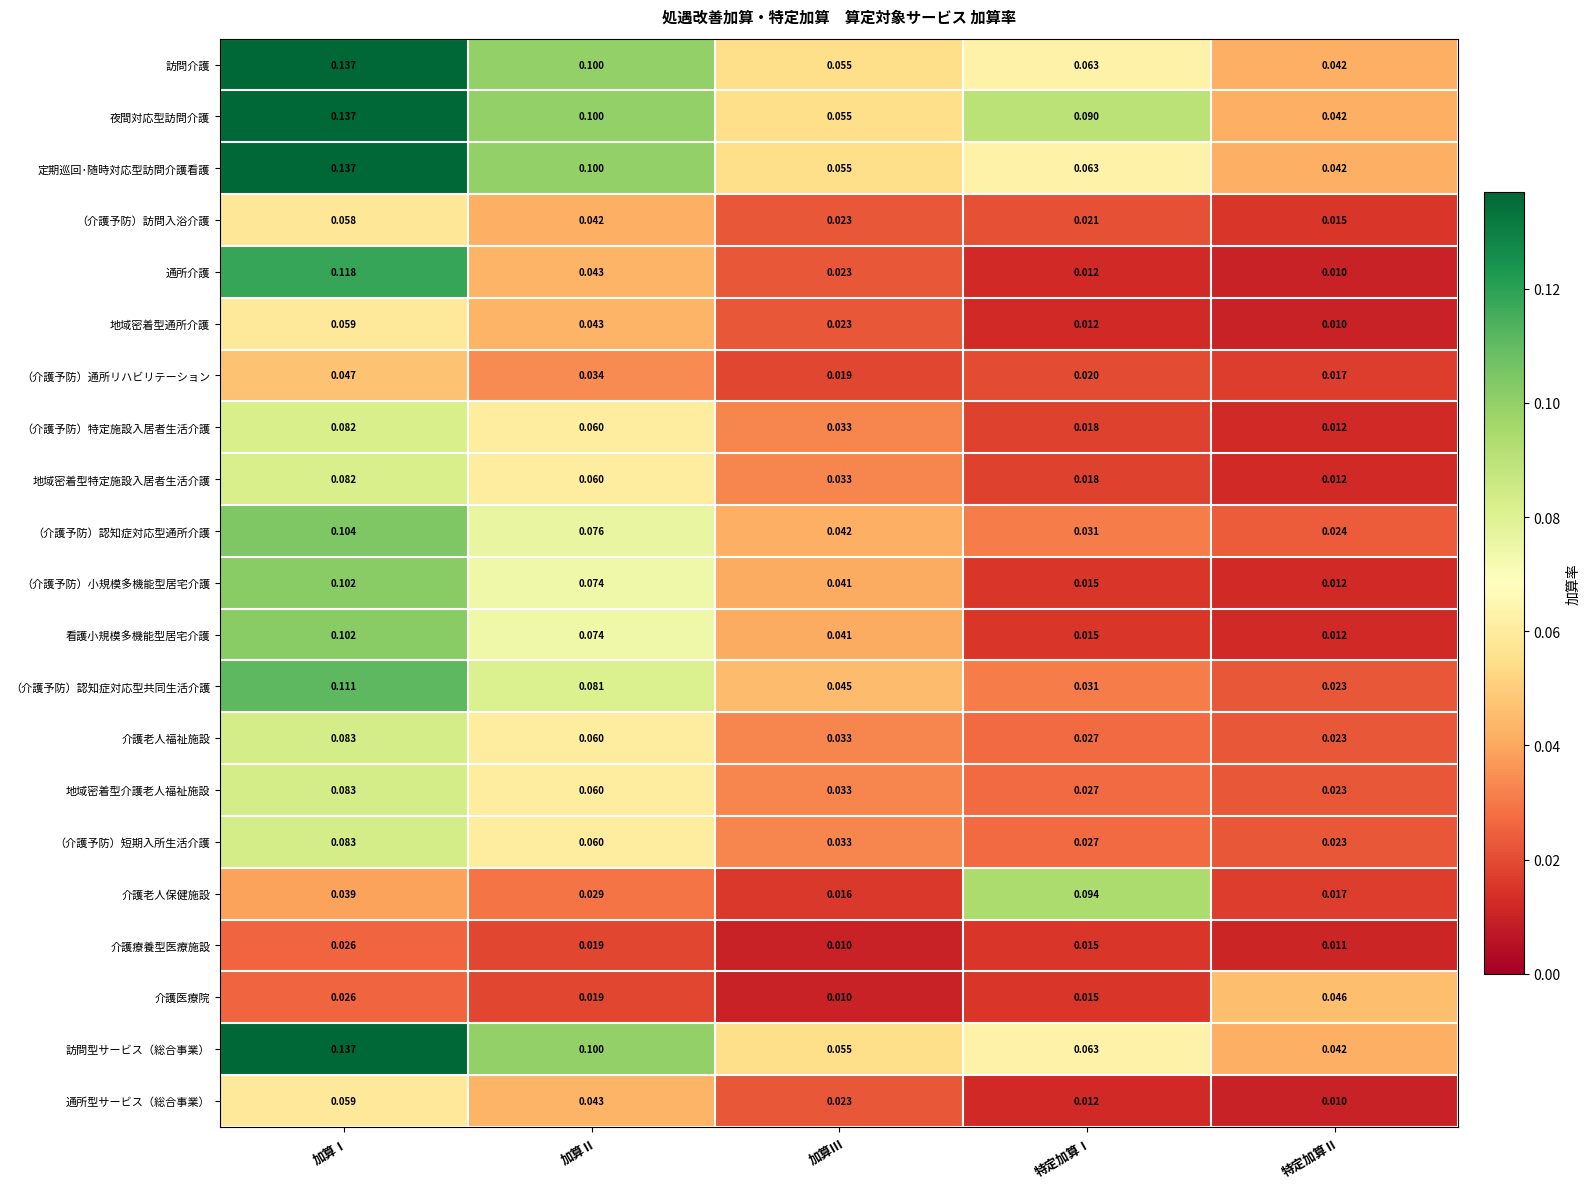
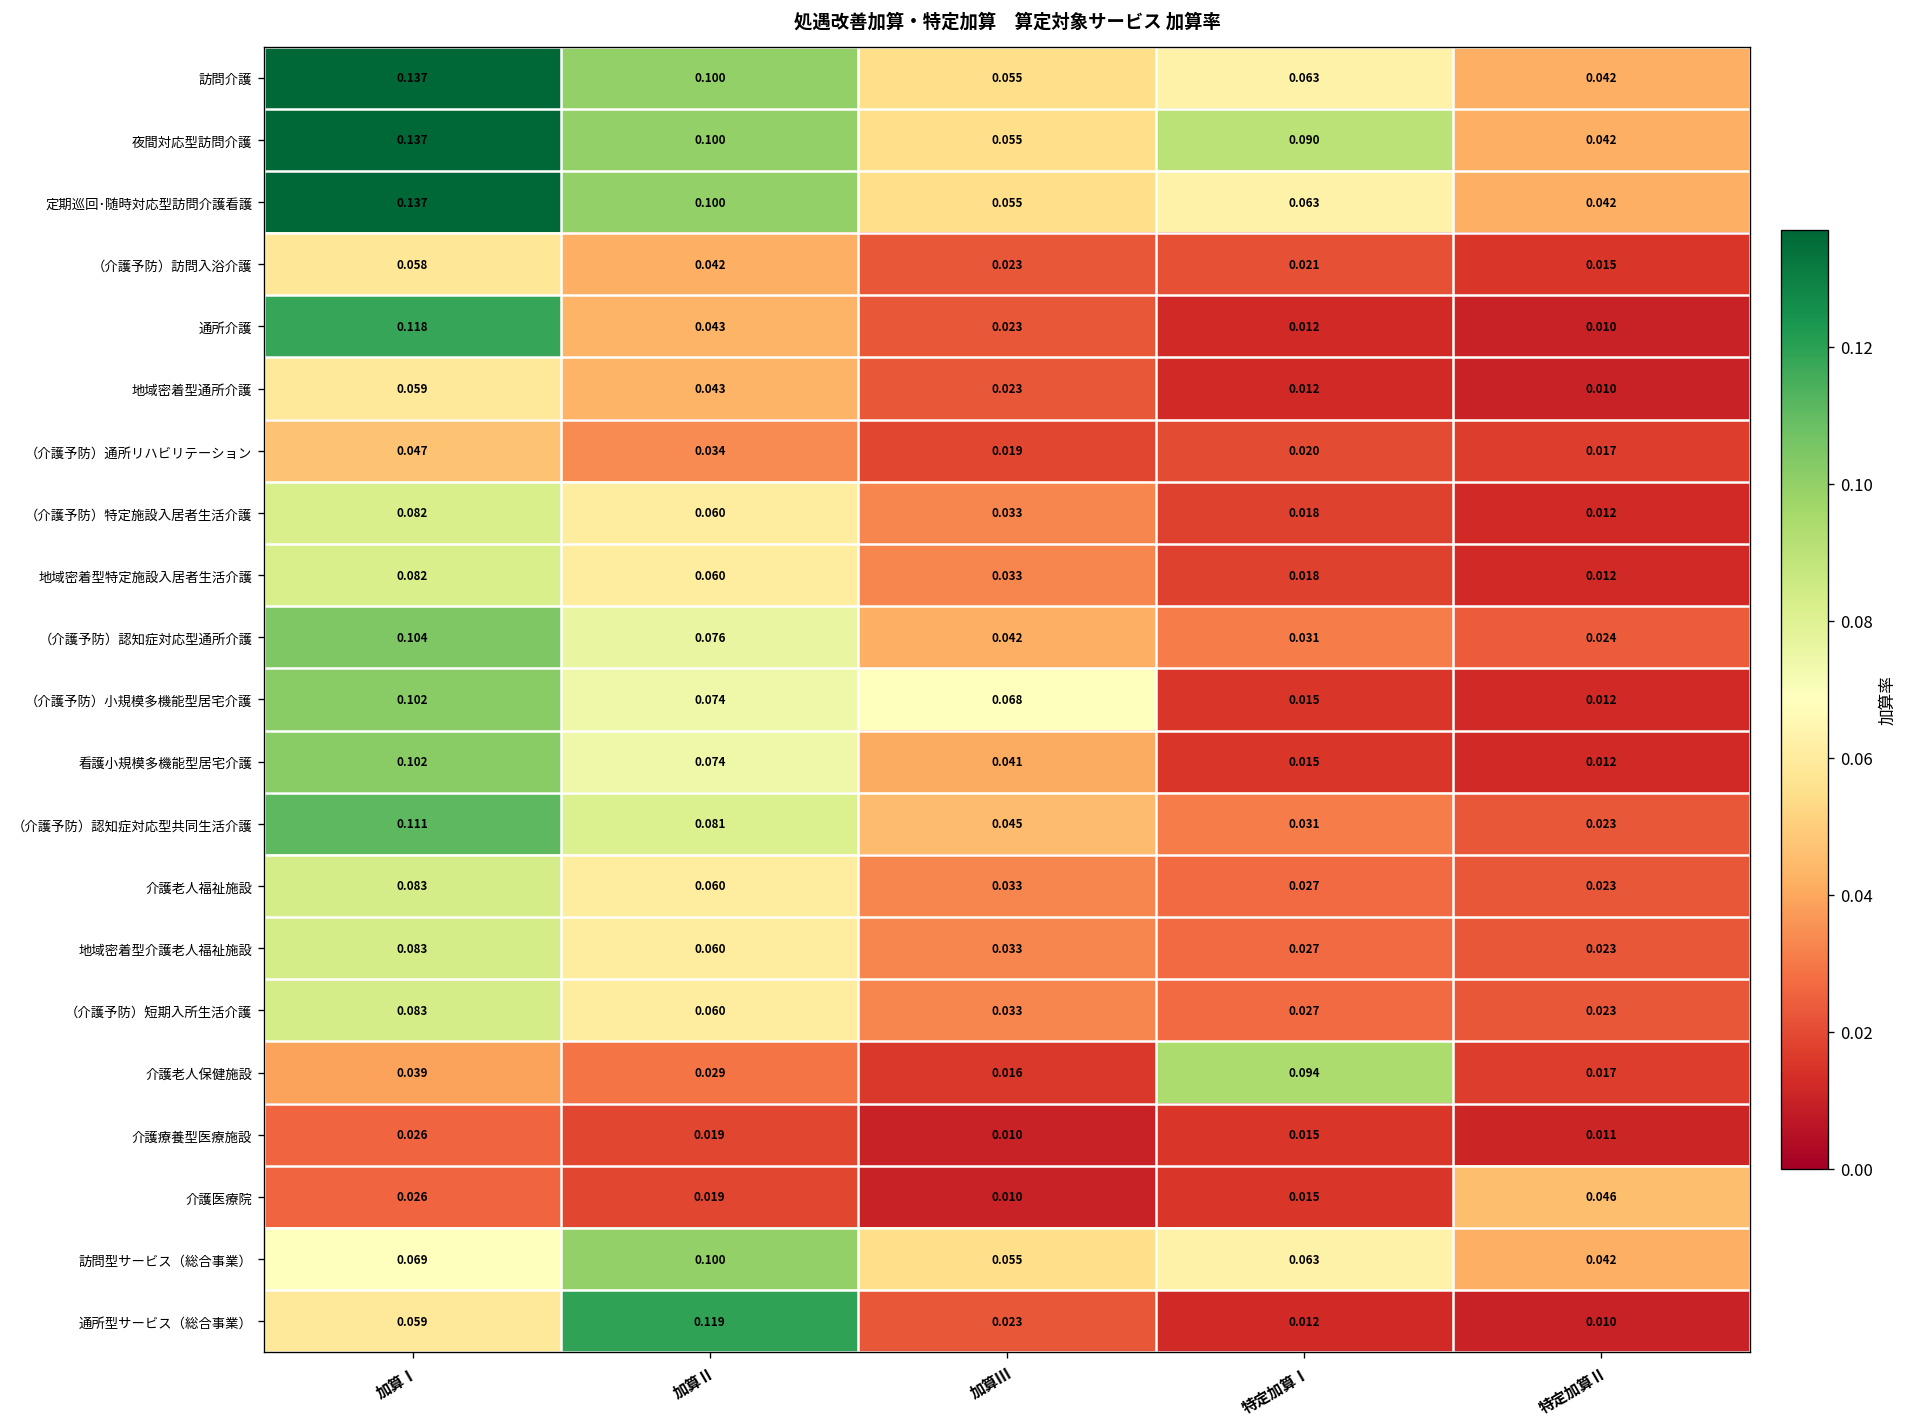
（介護予防）小規模多機能型居宅介護, 加算Ⅲ: 0.041 -> 0.068
訪問型サービス（総合事業）, 加算Ⅰ: 0.137 -> 0.069
通所型サービス（総合事業）, 加算Ⅱ: 0.043 -> 0.119
